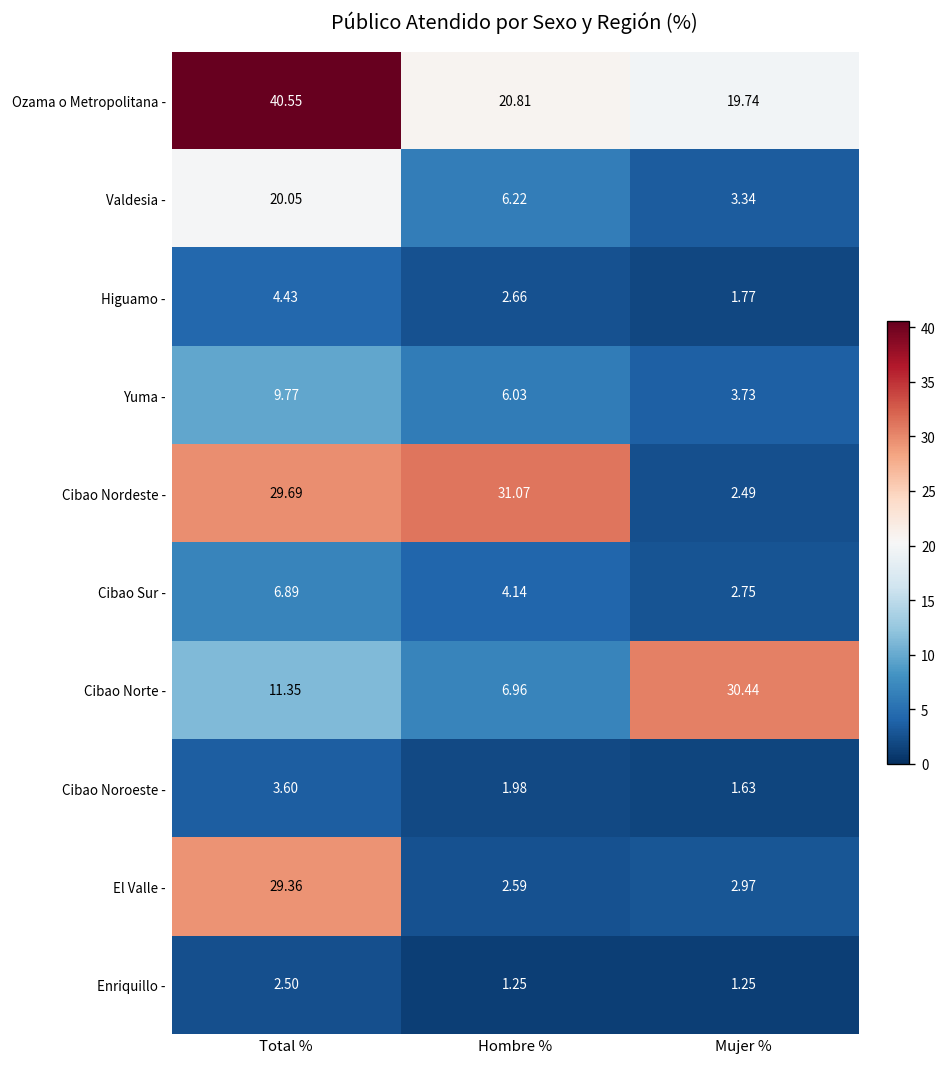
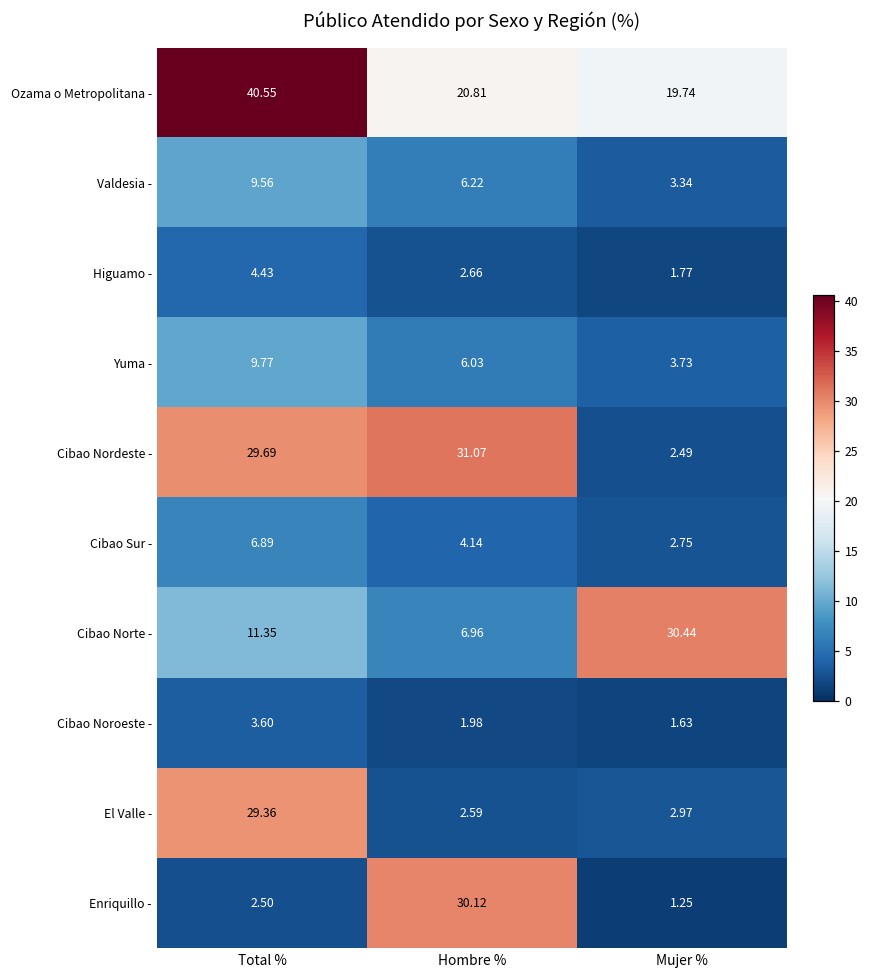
Valdesia -, Total %: 20.05 -> 9.56
Enriquillo -, Hombre %: 1.25 -> 30.12
